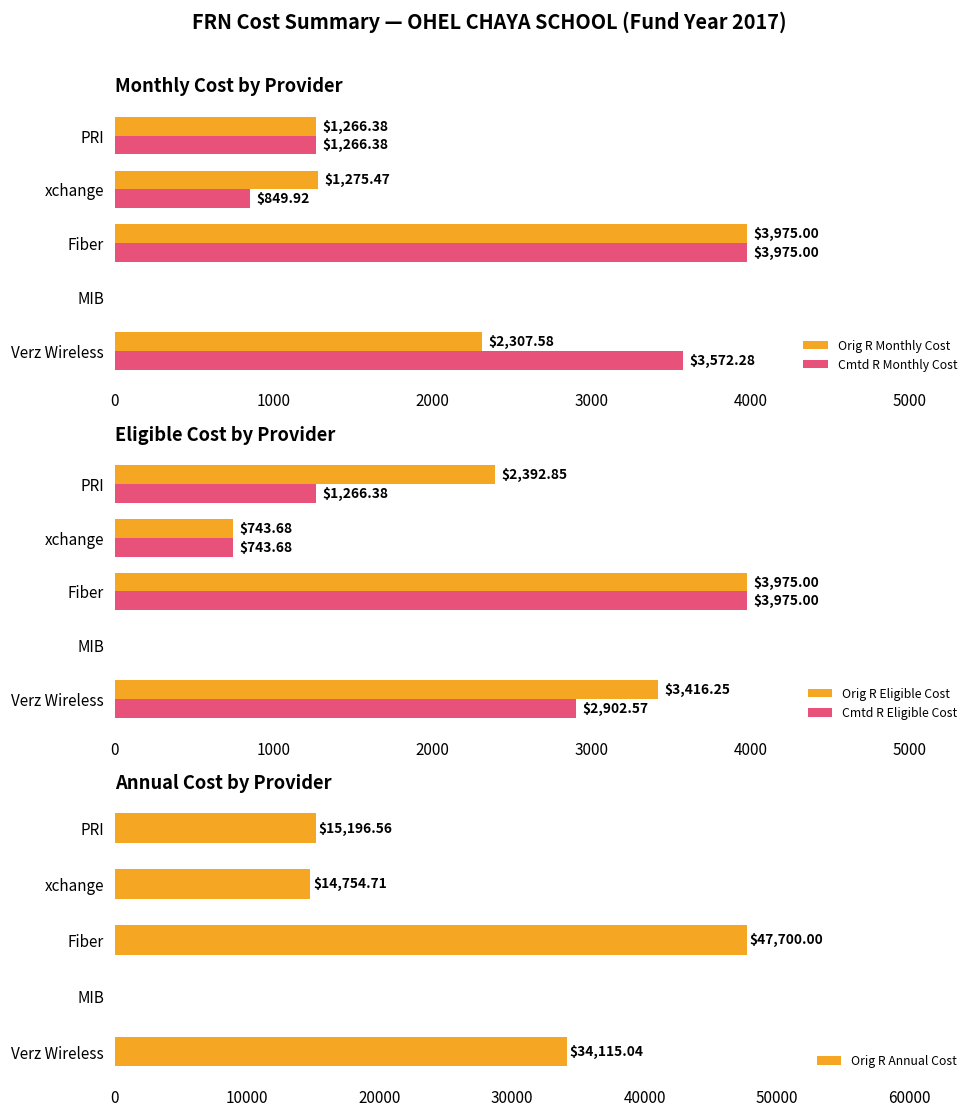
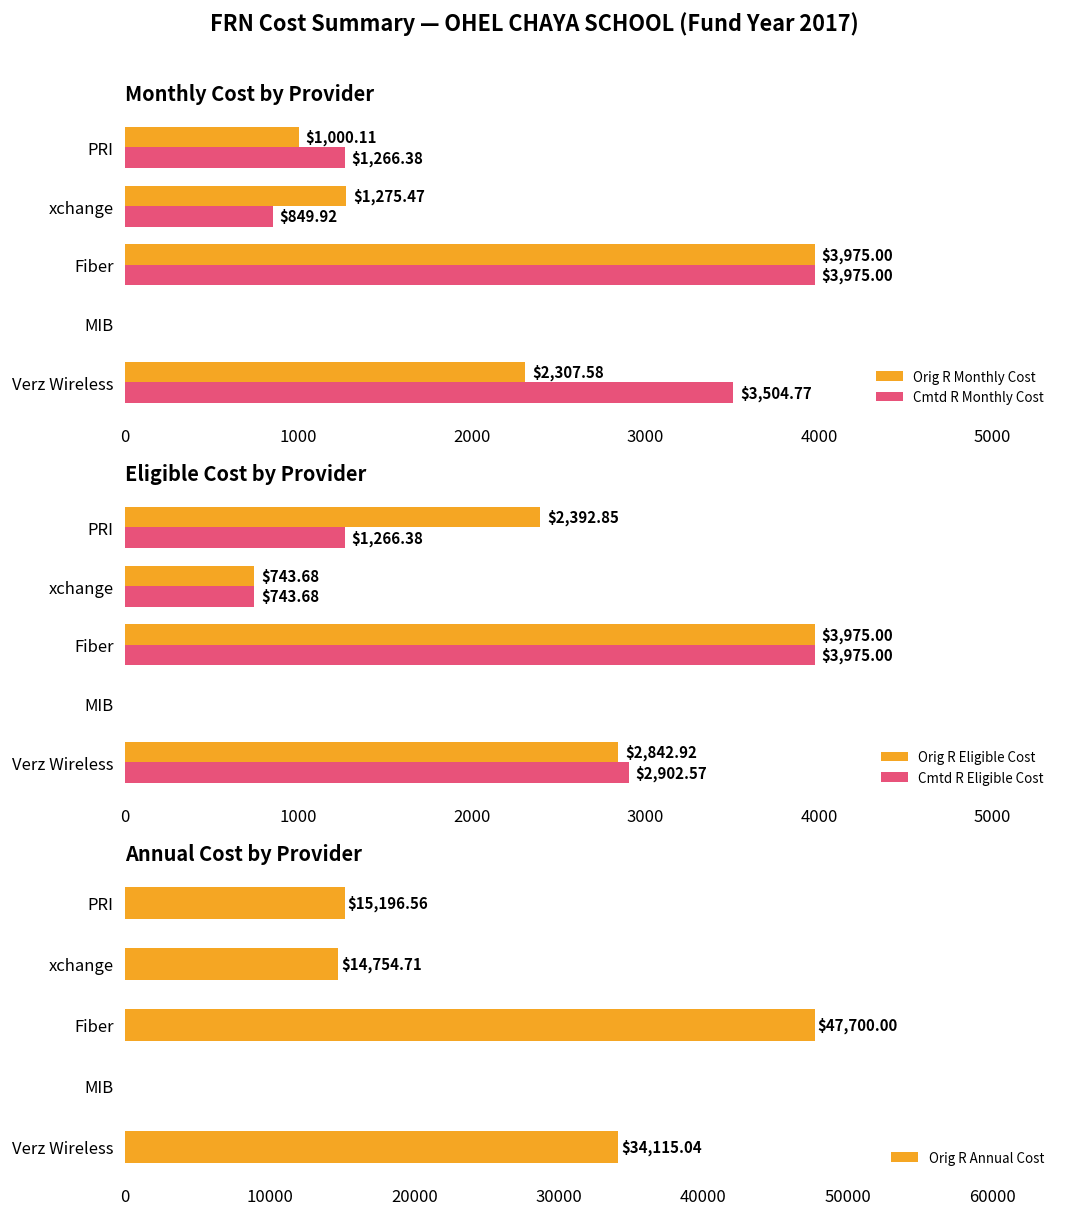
Monthly Cost by Provider, Orig R Monthly Cost, PRI: $1,266.38 -> $1,000.11
Monthly Cost by Provider, Cmtd R Monthly Cost, Verz Wireless: $3,572.28 -> $3,504.77
Eligible Cost by Provider, Orig R Eligible Cost, Verz Wireless: $3,416.25 -> $2,842.92
